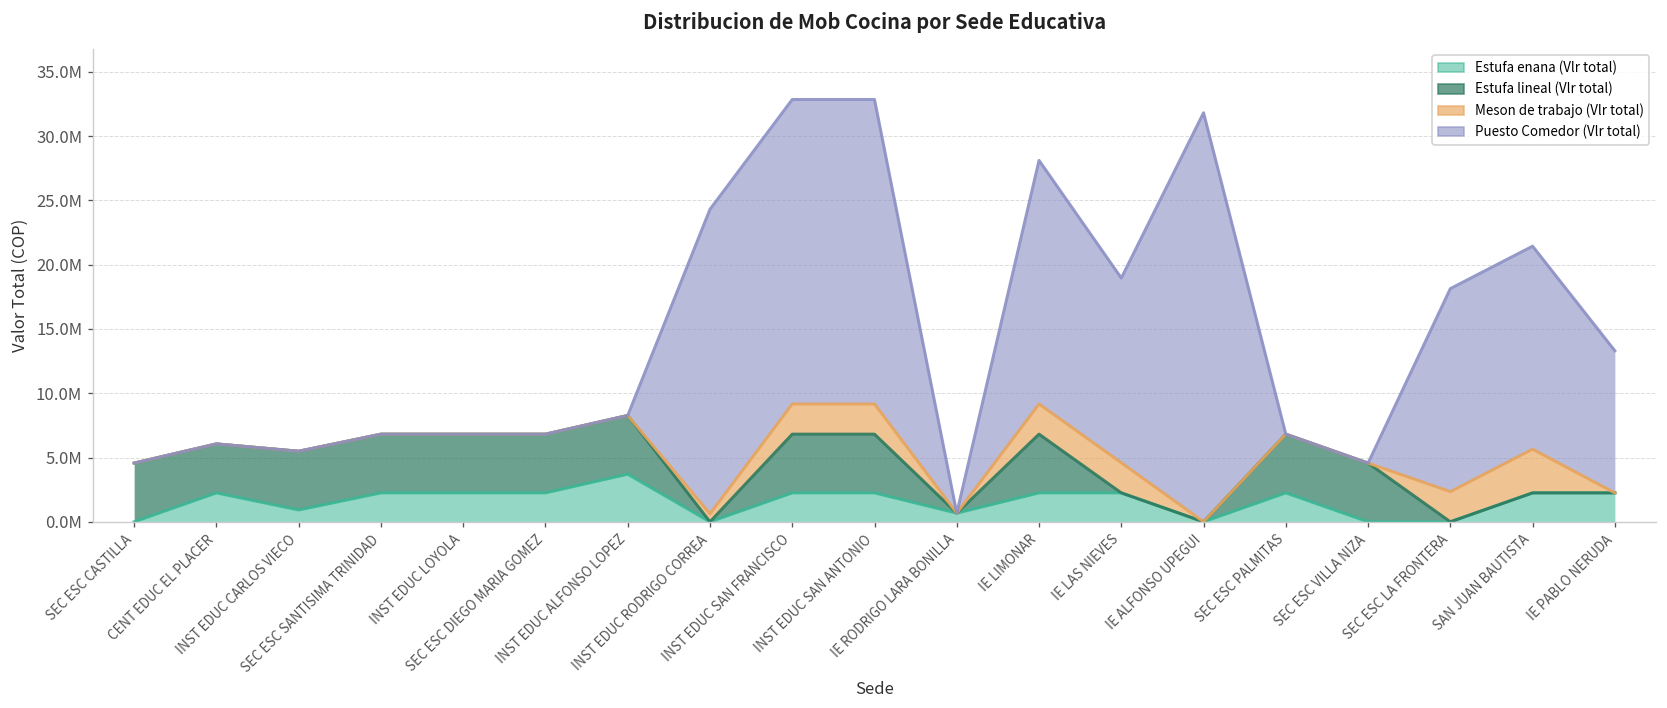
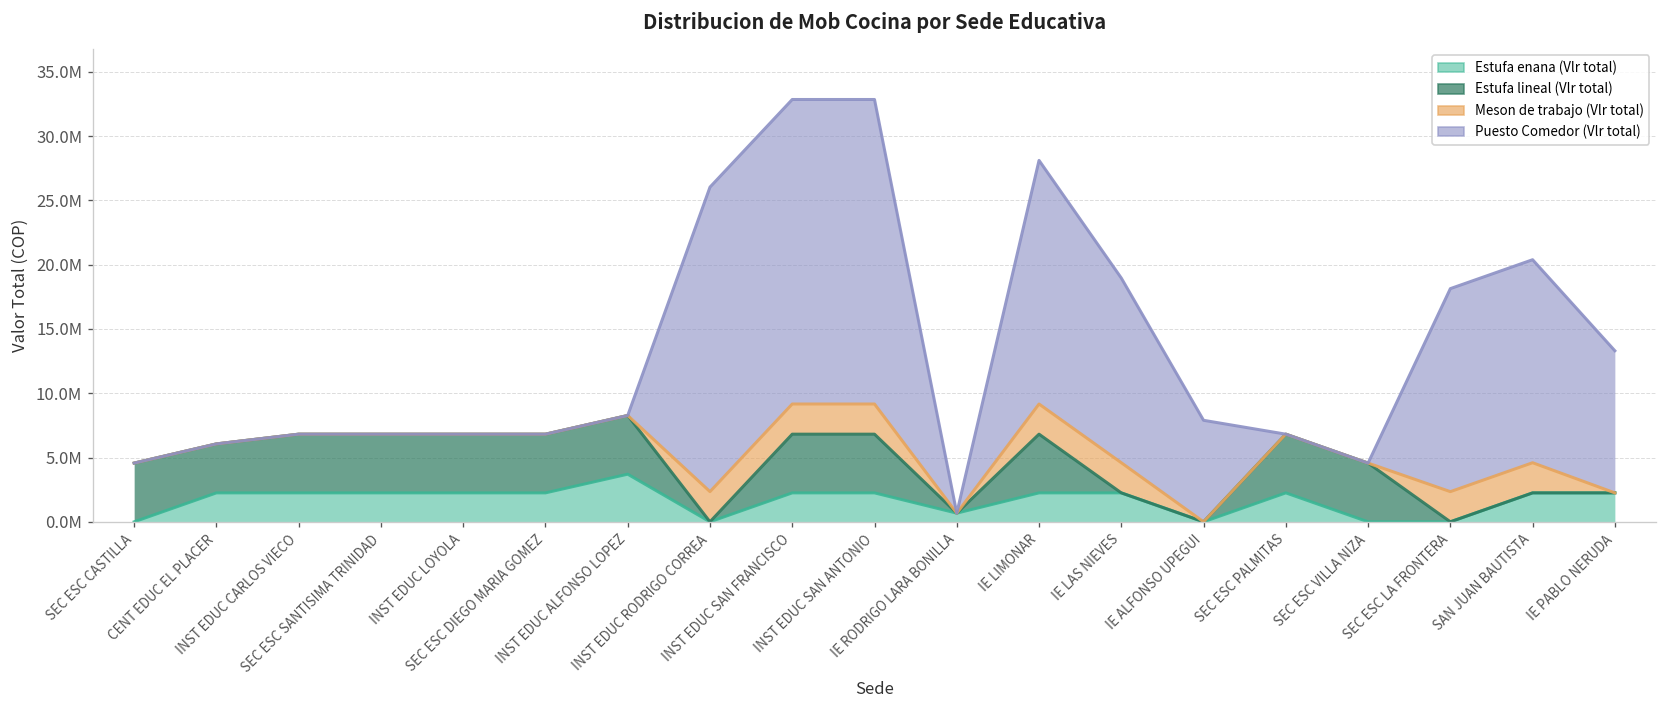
Estufa enana (Vlr total), INST EDUC CARLOS VIECO: 900000 -> 2200000
Meson de trabajo (Vlr total), INST EDUC RODRIGO CORREA: 600000 -> 2300000
Puesto Comedor (Vlr total), IE ALFONSO UPEGUI: 31800000 -> 7900000
Meson de trabajo (Vlr total), SAN JUAN BAUTISTA: 3400000 -> 2300000
